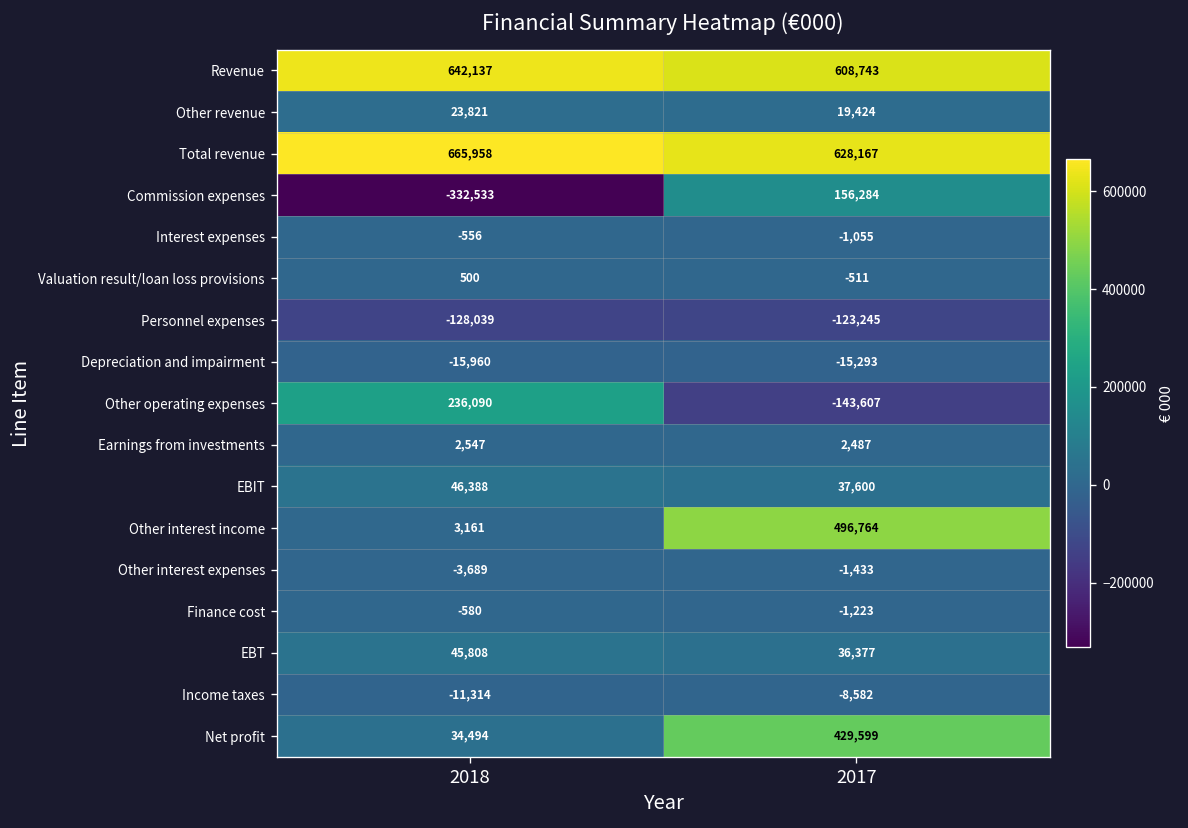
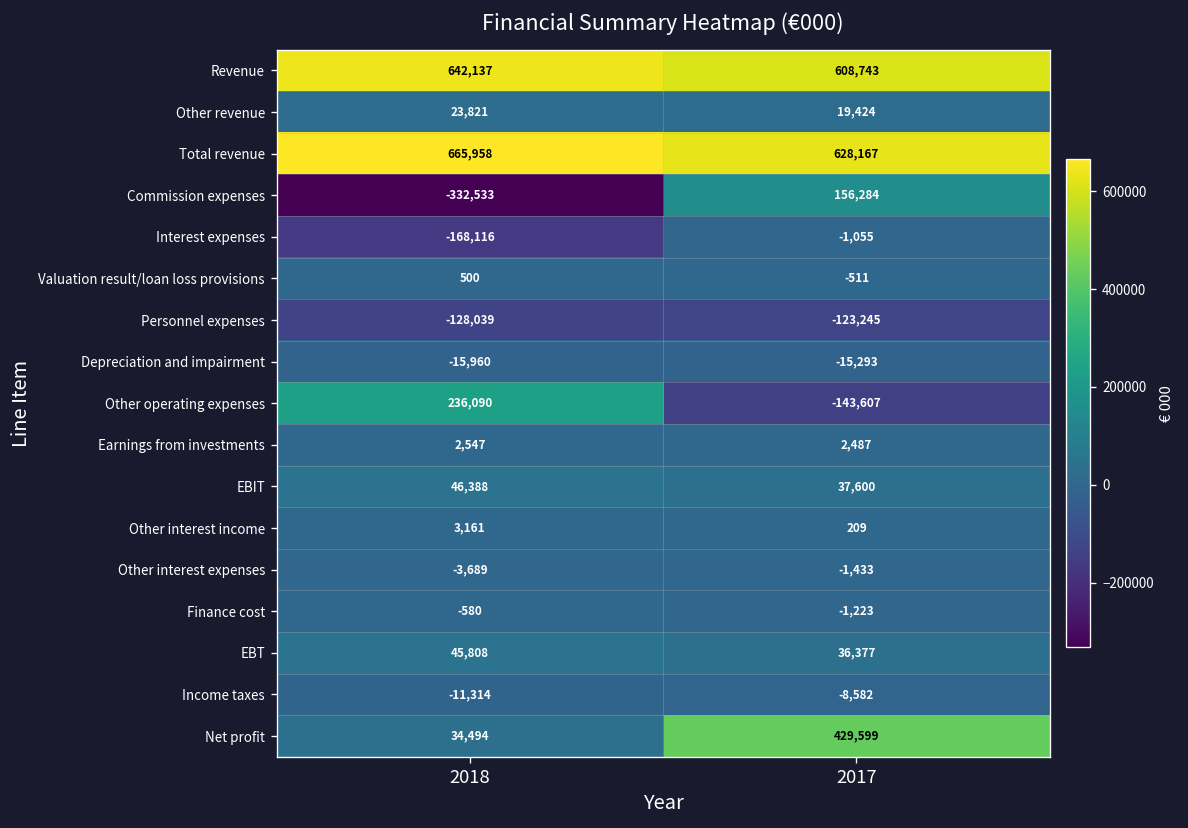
Interest expenses, 2018: -556 -> -168,116
Other interest income, 2017: 496,764 -> 209
